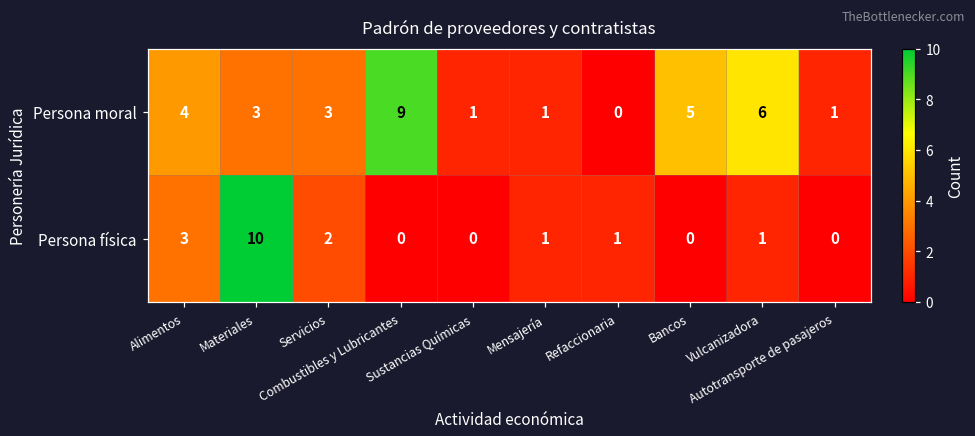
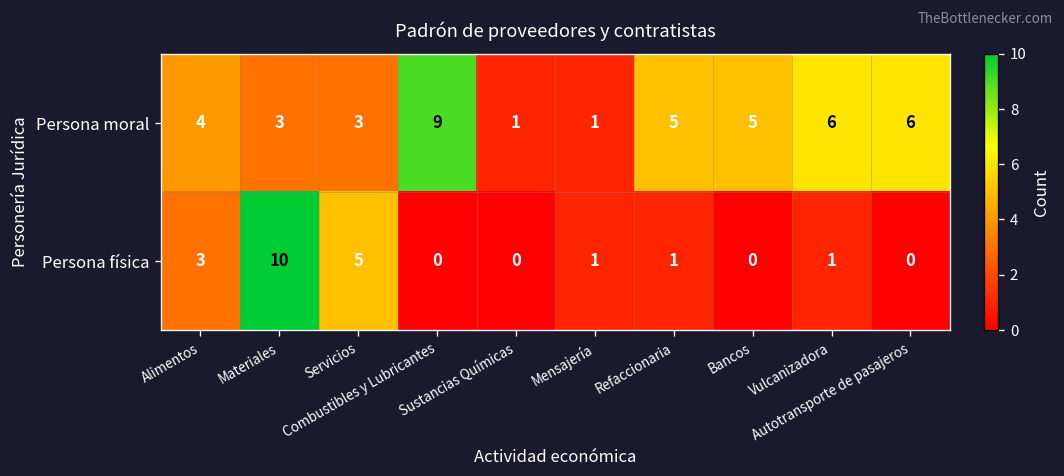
Persona moral, Refaccionaria: 0 -> 5
Persona moral, Autotransporte de pasajeros: 1 -> 6
Persona física, Servicios: 2 -> 5
